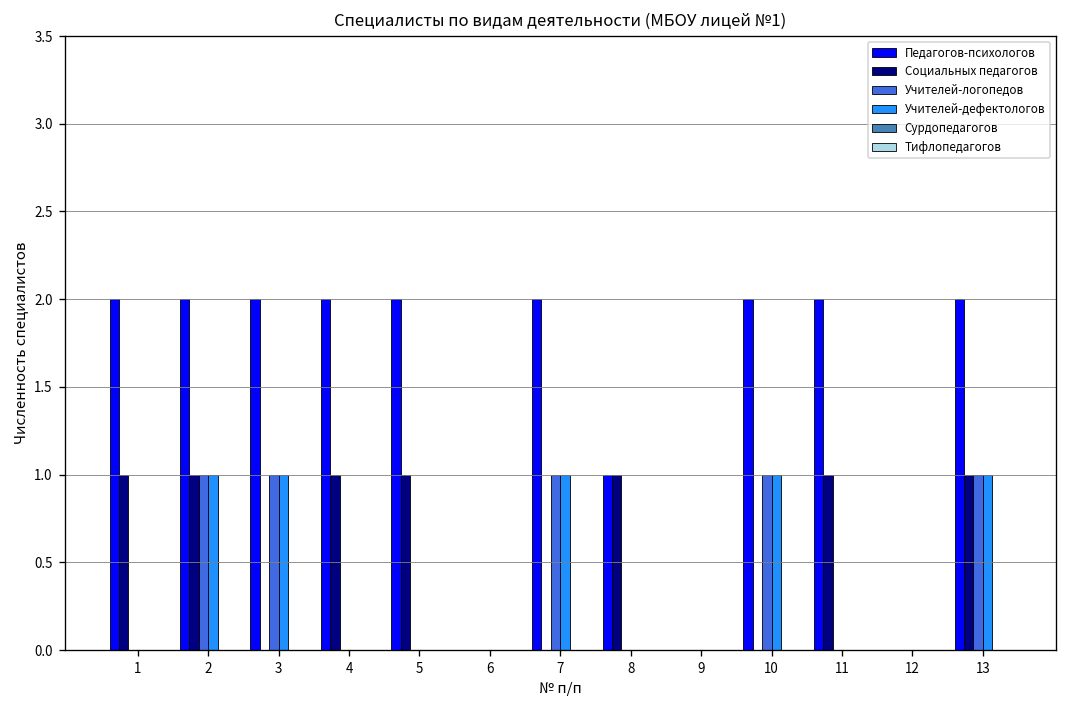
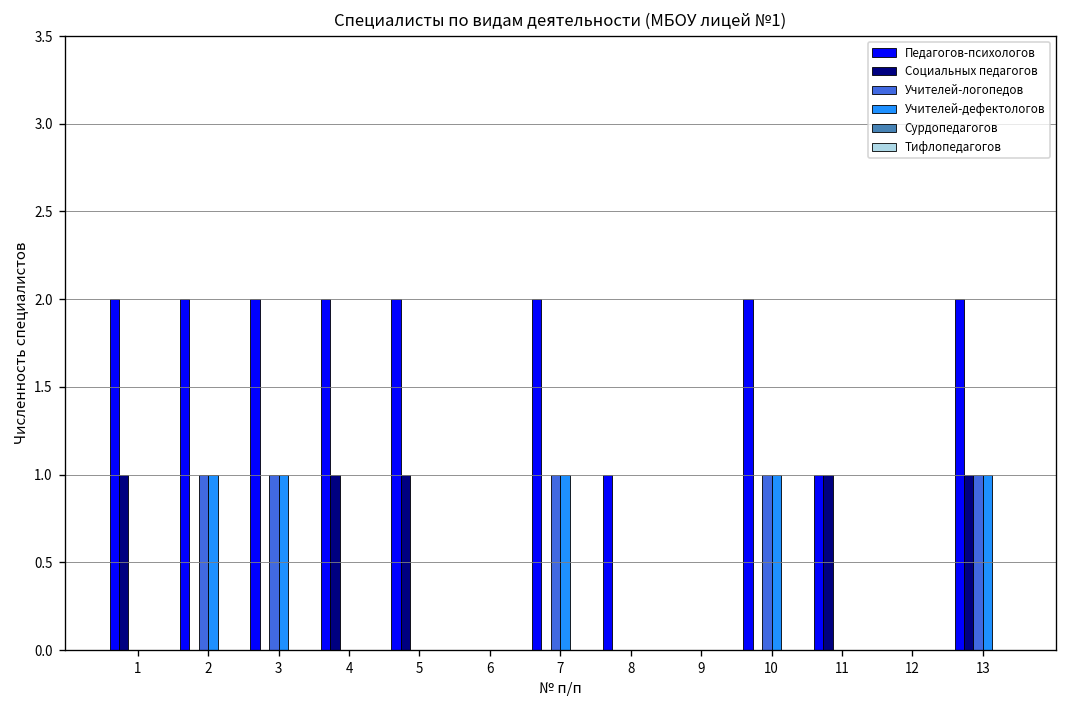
Социальных педагогов, 2: 1 -> 0
Социальных педагогов, 8: 1 -> 0
Педагогов-психологов, 11: 2 -> 1
